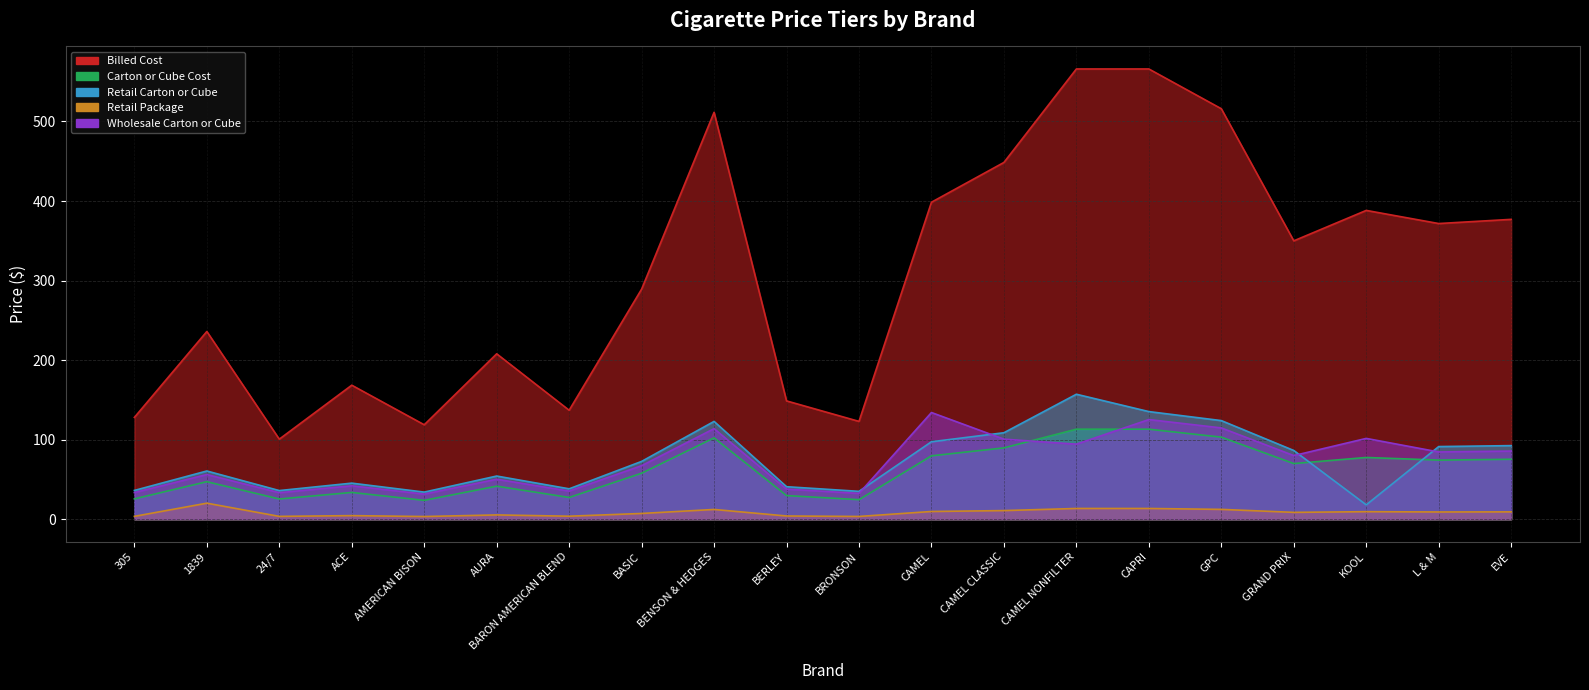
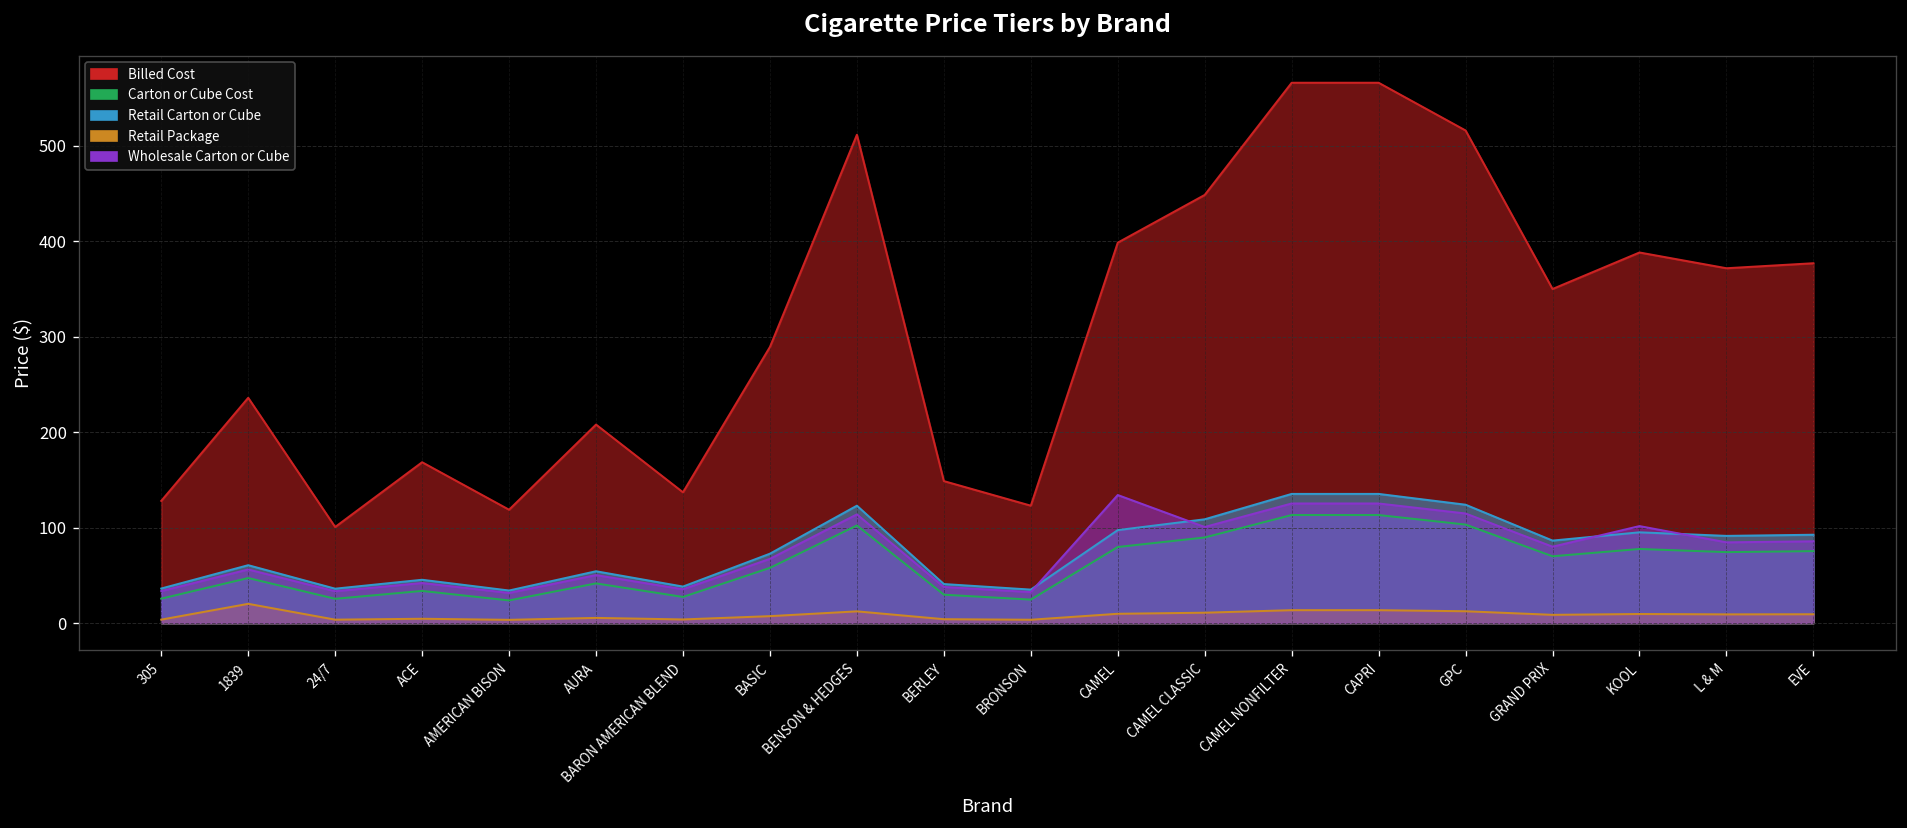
Retail Carton or Cube, CAMEL NONFILTER: 160 -> 140
Wholesale Carton or Cube, CAMEL NONFILTER: 90 -> 130
Retail Carton or Cube, KOOL: 20 -> 100
